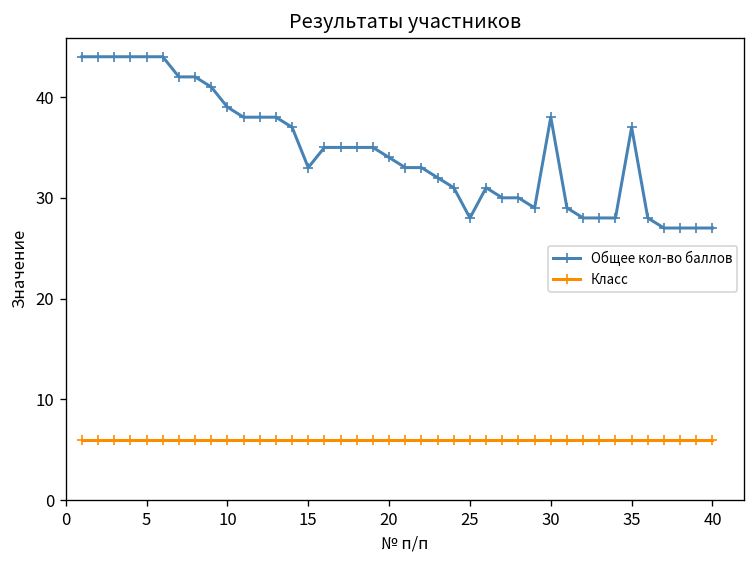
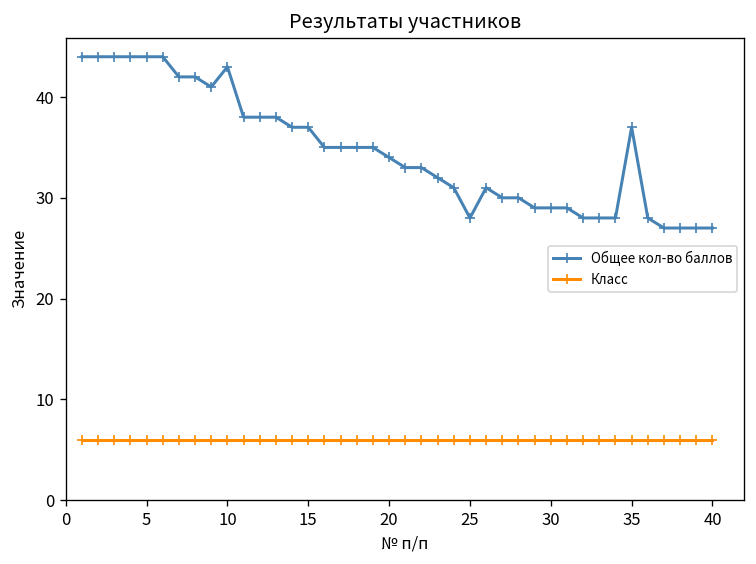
Общее кол-во баллов, 10: 39 -> 43
Общее кол-во баллов, 15: 33 -> 37
Общее кол-во баллов, 30: 38 -> 29
